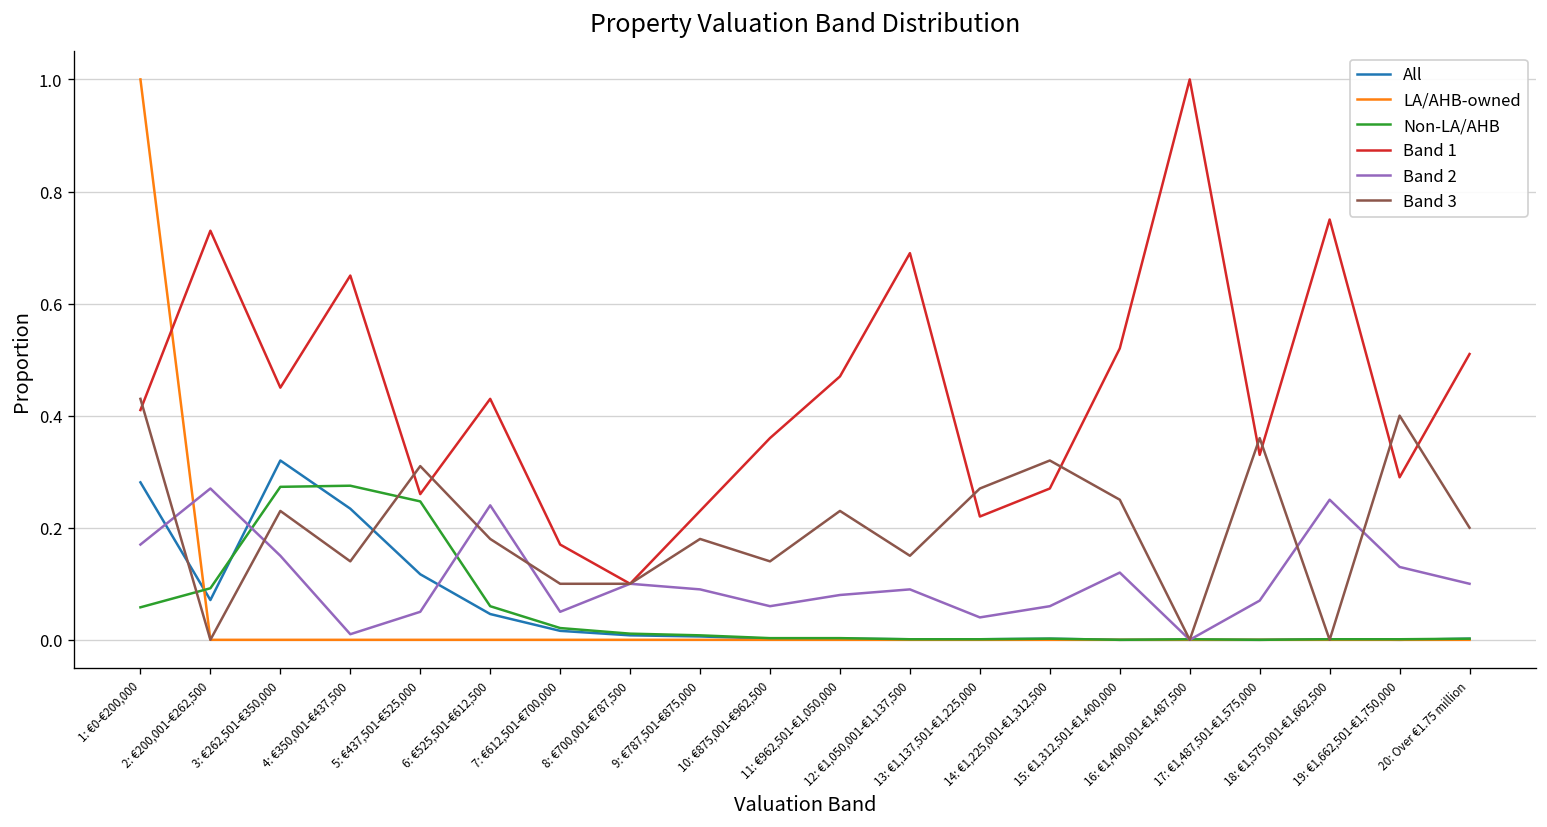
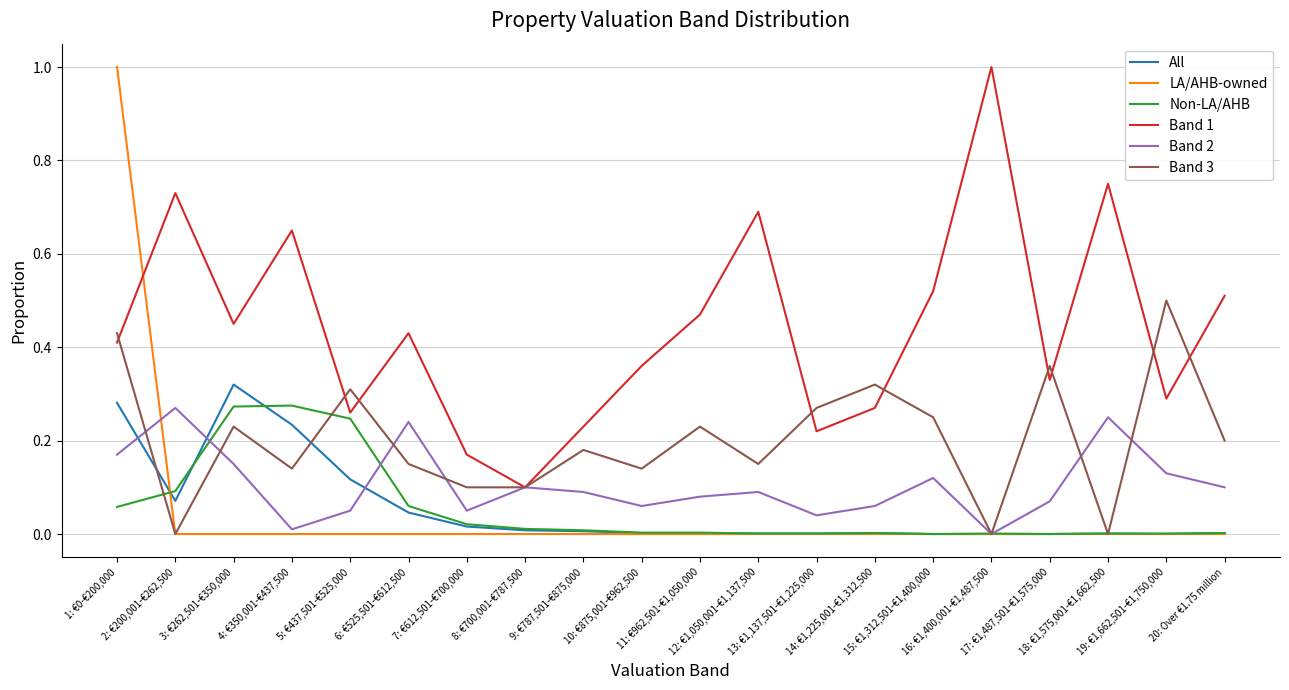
Band 3, 6: €525,501-€612,500: 0.18 -> 0.15
Band 3, 19: €1,662,501-€1,750,000: 0.4 -> 0.5
